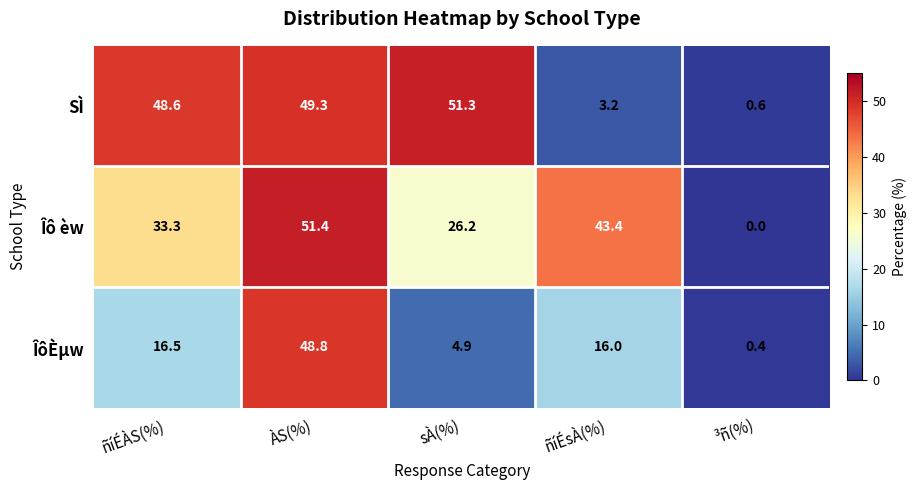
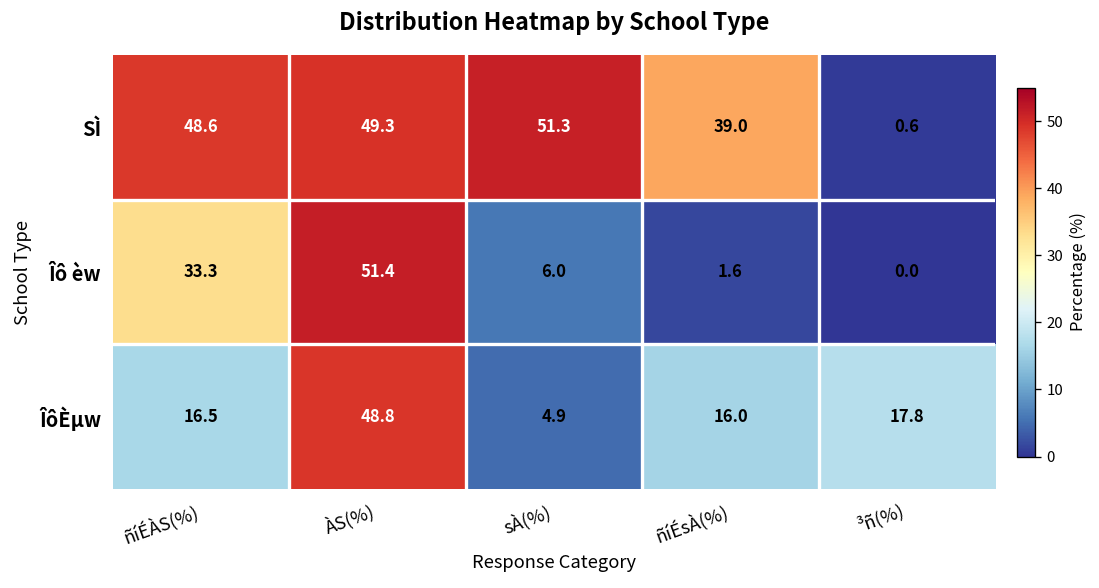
SÌ, ñíÉsÀ(%): 3.2 -> 39.0
Îô èw, sÀ(%): 26.2 -> 6.0
Îô èw, ñíÉsÀ(%): 43.4 -> 1.6
ÎôÈµw, ³ñ(%): 0.4 -> 17.8
